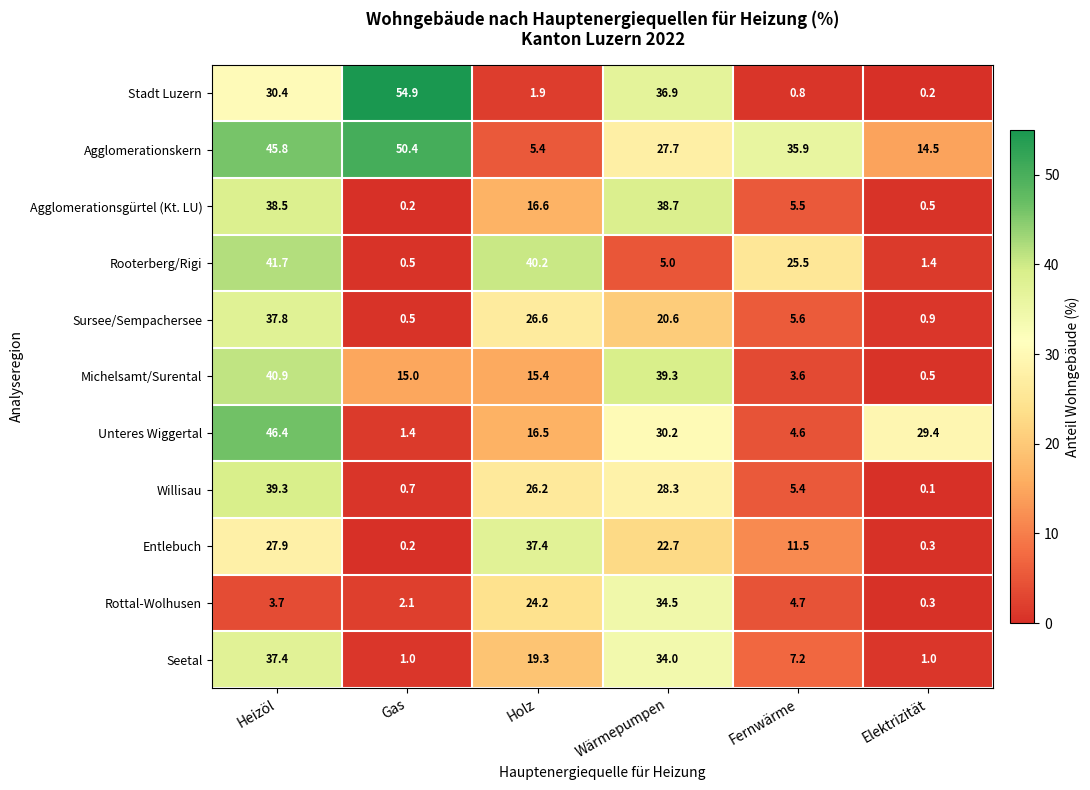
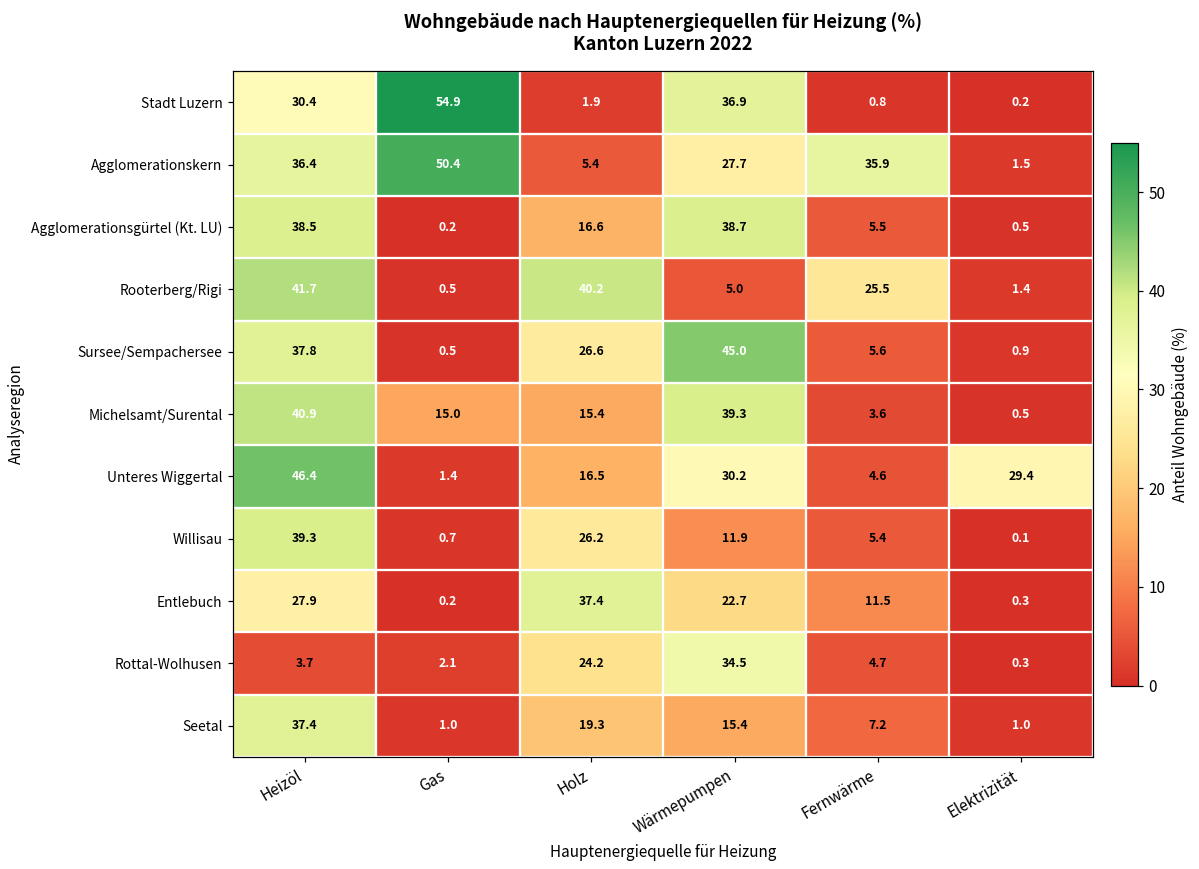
Agglomerationskern, Heizöl: 45.8 -> 36.4
Agglomerationskern, Elektrizität: 14.5 -> 1.5
Sursee/Sempachersee, Wärmepumpen: 20.6 -> 45.0
Willisau, Wärmepumpen: 28.3 -> 11.9
Seetal, Wärmepumpen: 34.0 -> 15.4
